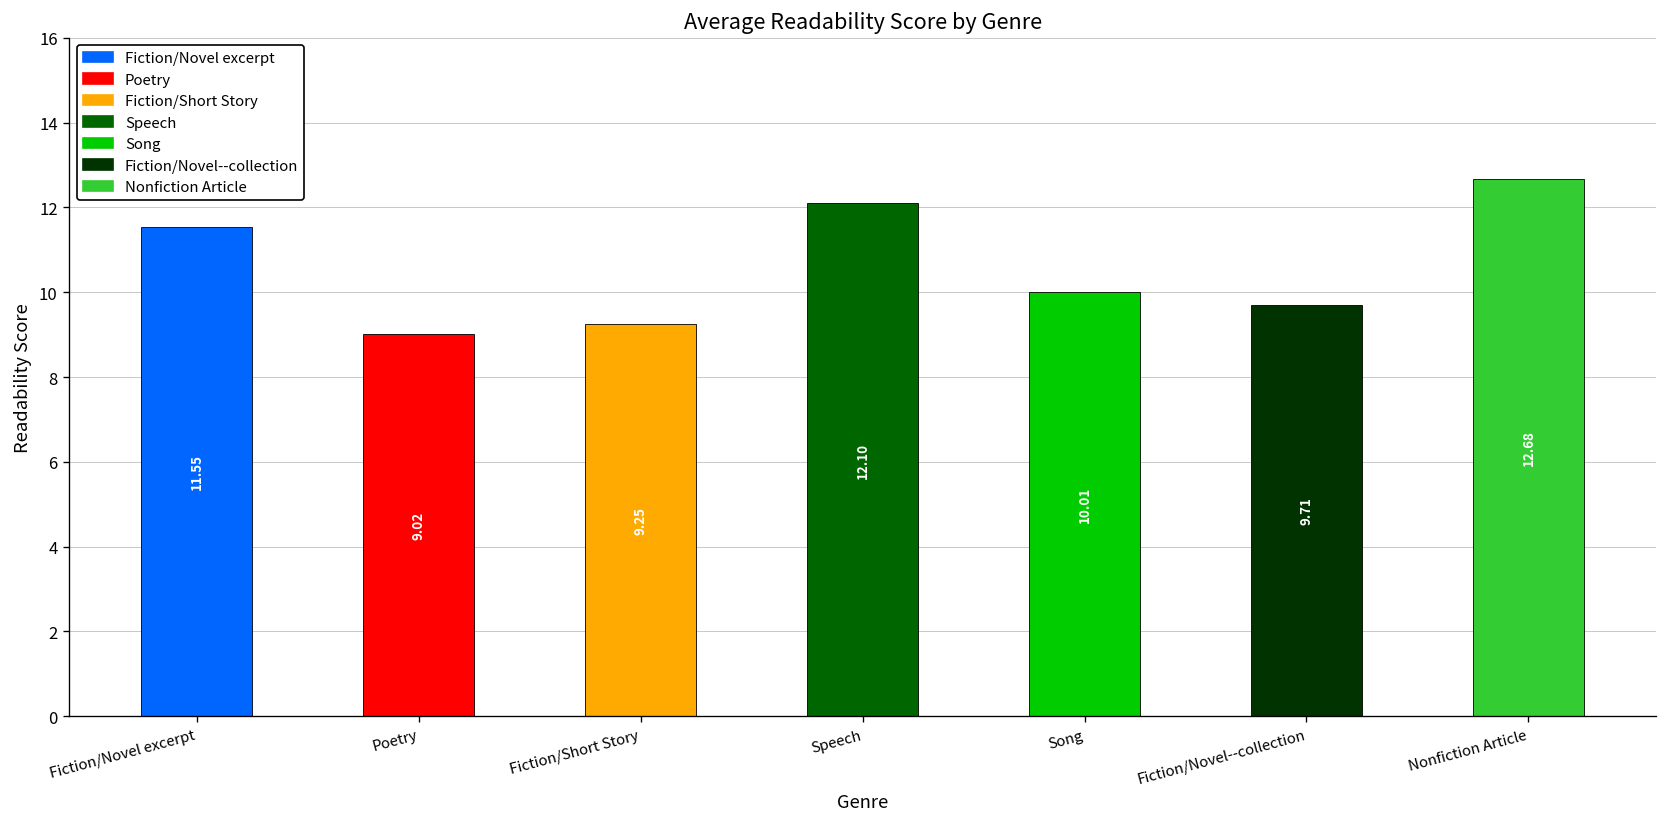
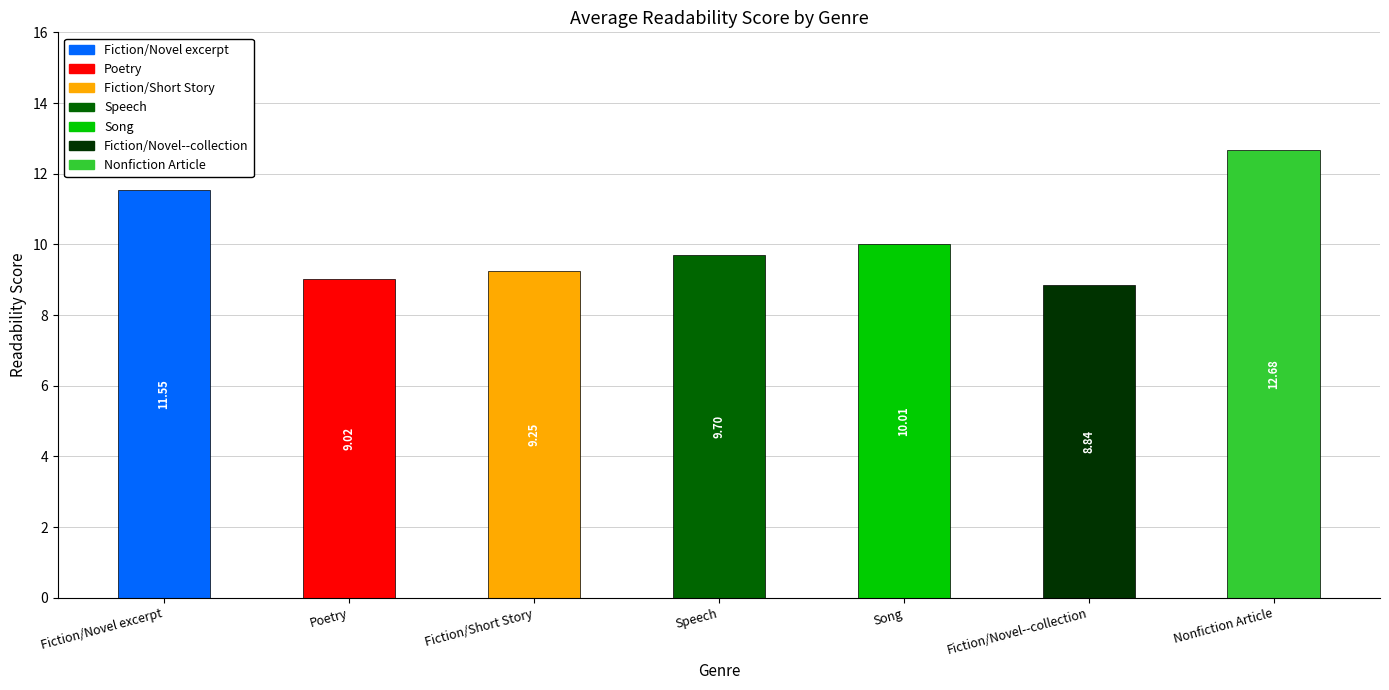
Speech: 12.10 -> 9.70
Fiction/Novel--collection: 9.71 -> 8.84
